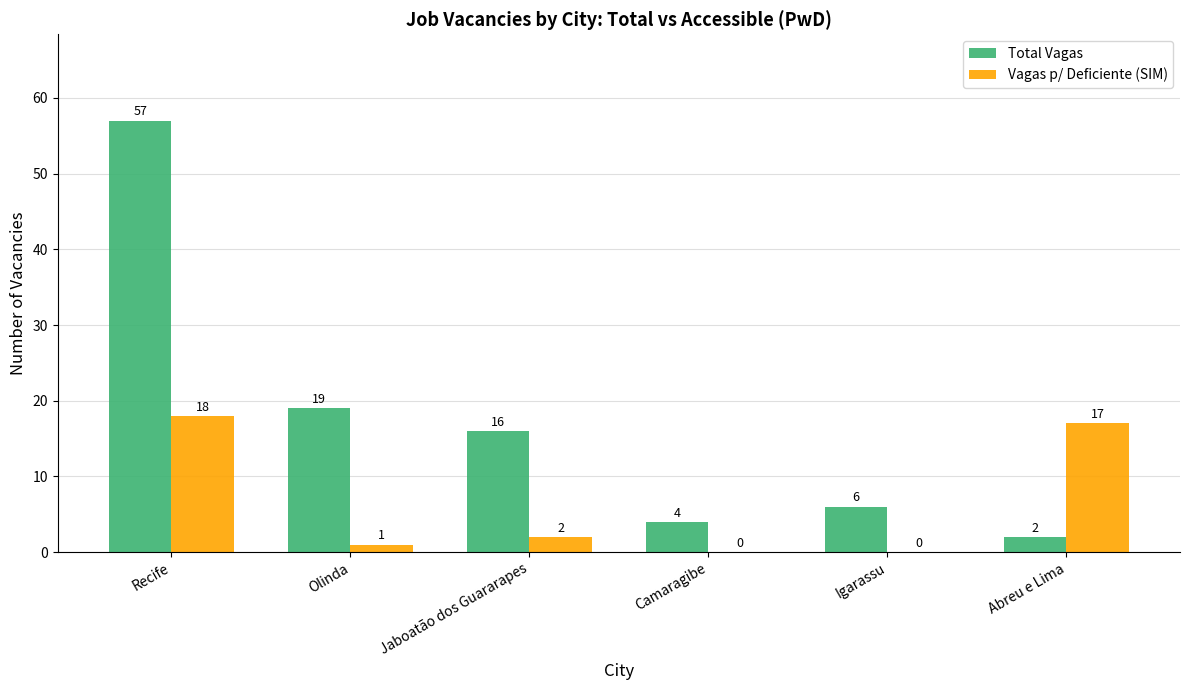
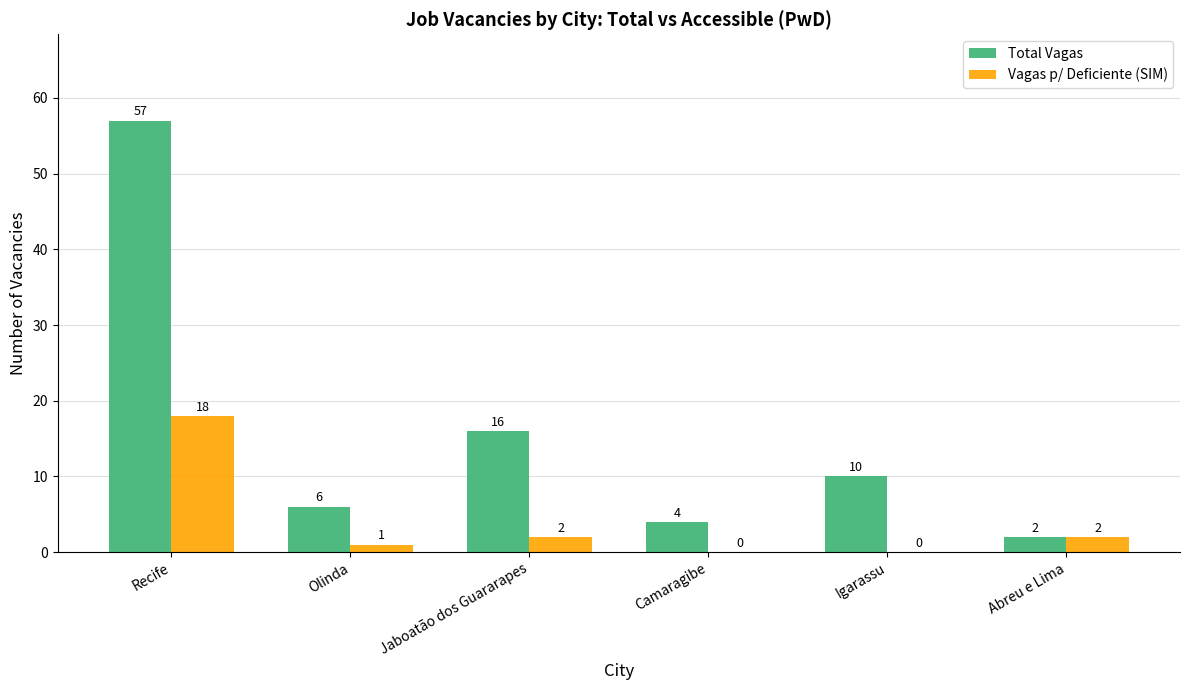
Total Vagas, Olinda: 19 -> 6
Total Vagas, Igarassu: 6 -> 10
Vagas p/ Deficiente (SIM), Abreu e Lima: 17 -> 2
